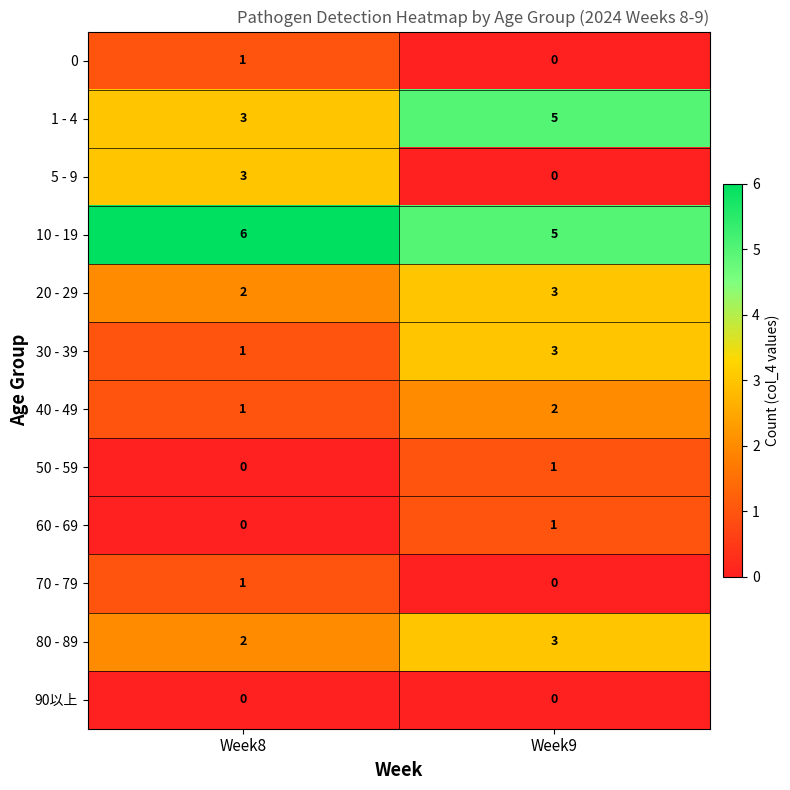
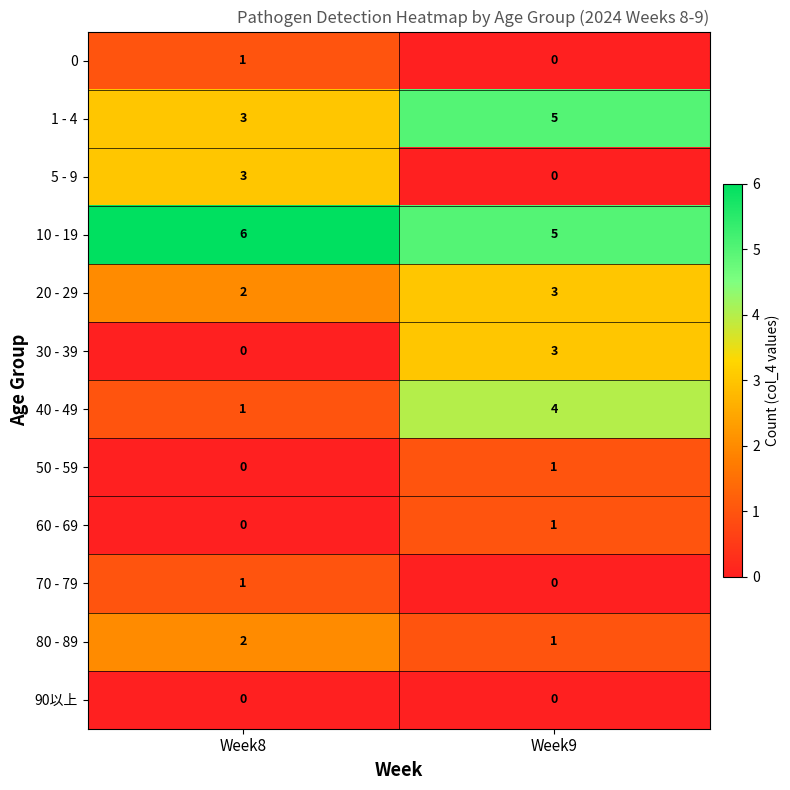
30 - 39, Week8: 1 -> 0
40 - 49, Week9: 2 -> 4
80 - 89, Week9: 3 -> 1
